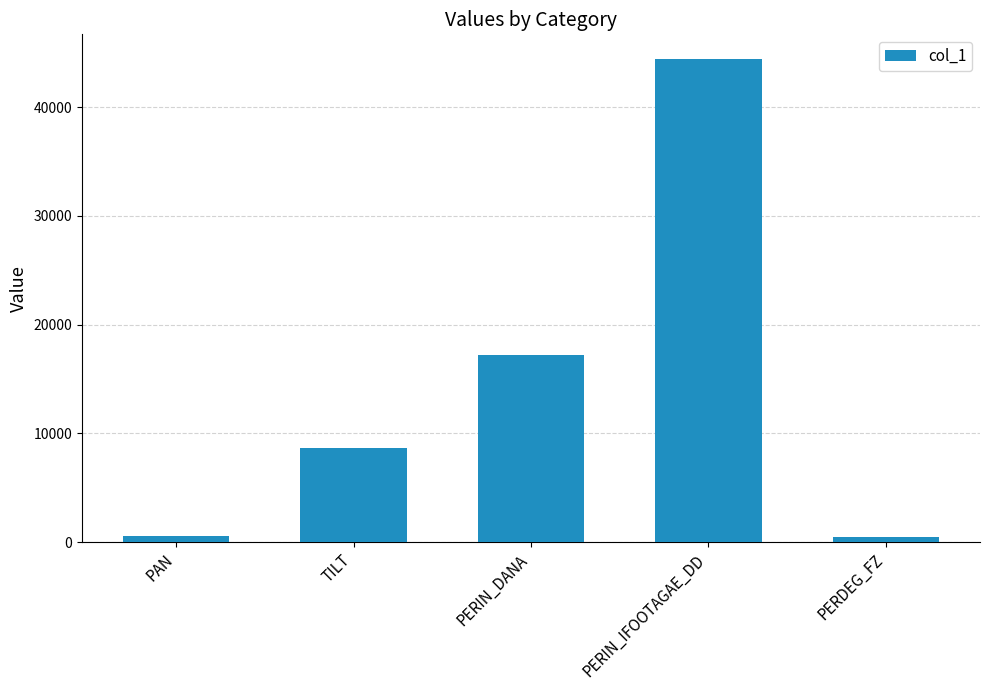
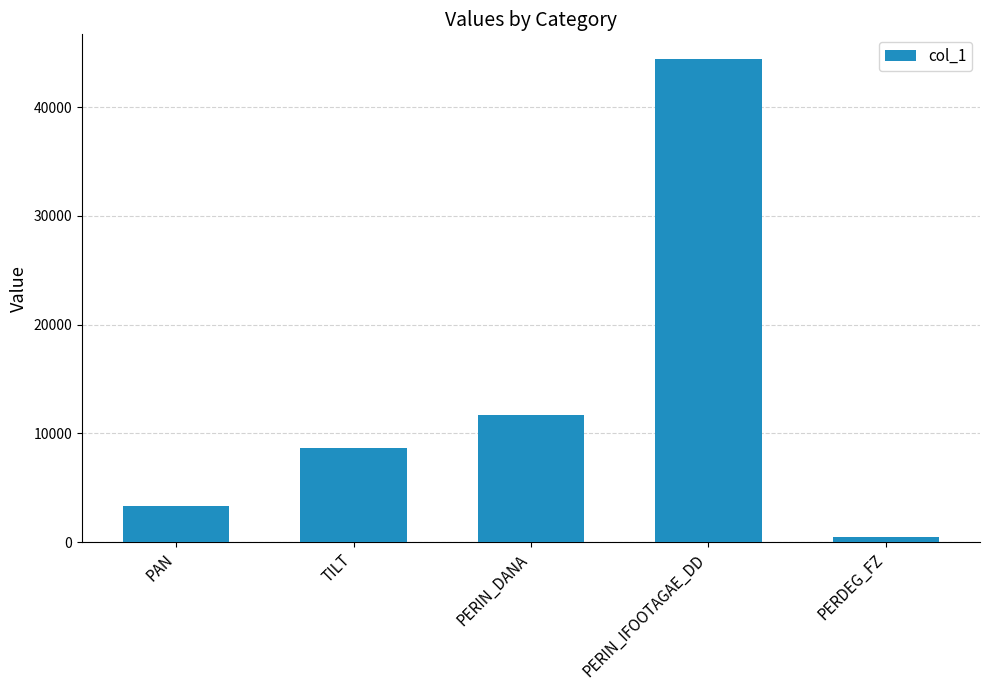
PAN: 600 -> 3300
PERIN_DANA: 17200 -> 11600
